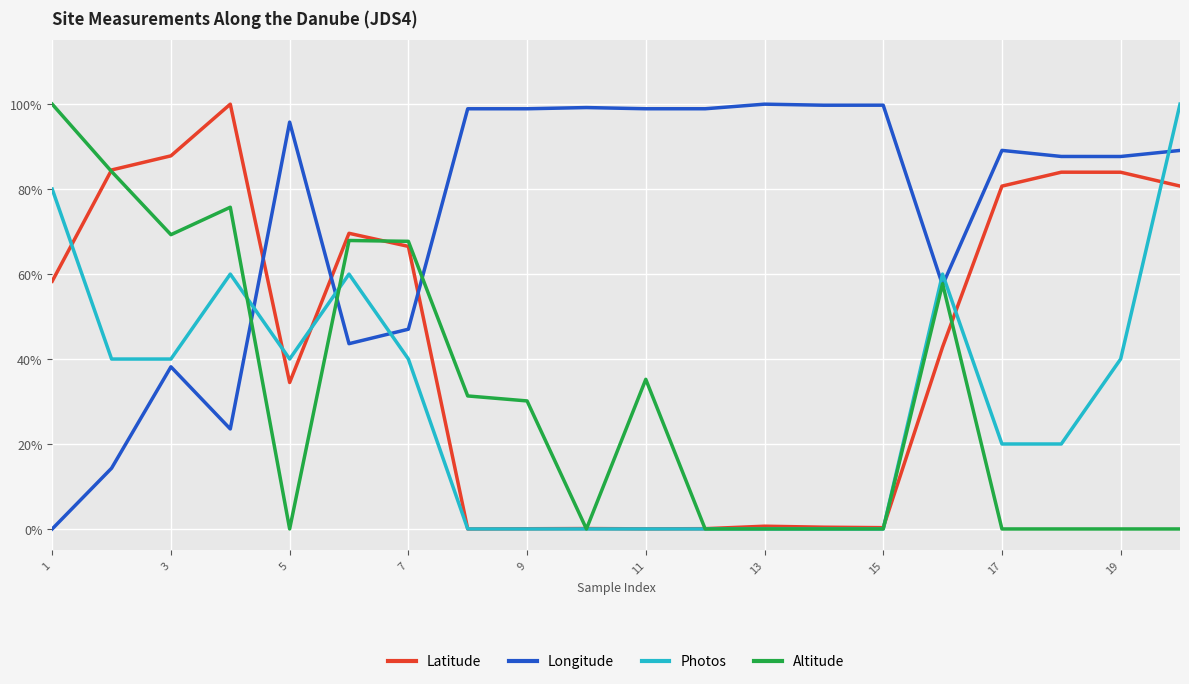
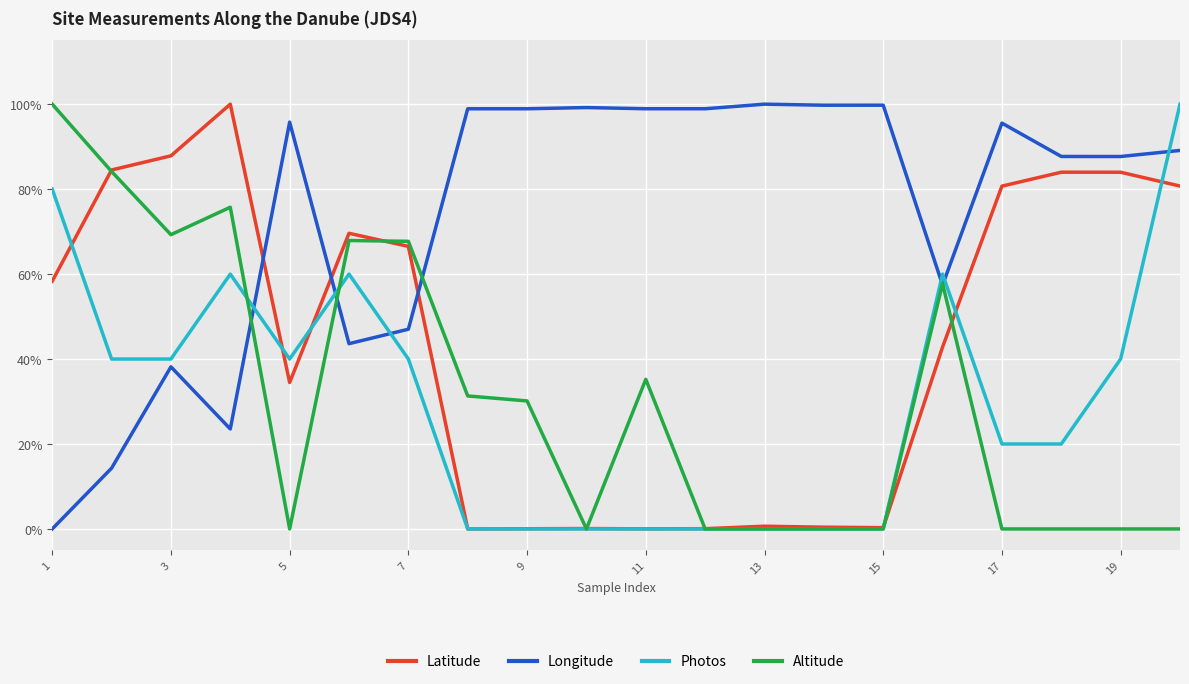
Longitude, 17: 89% -> 96%
